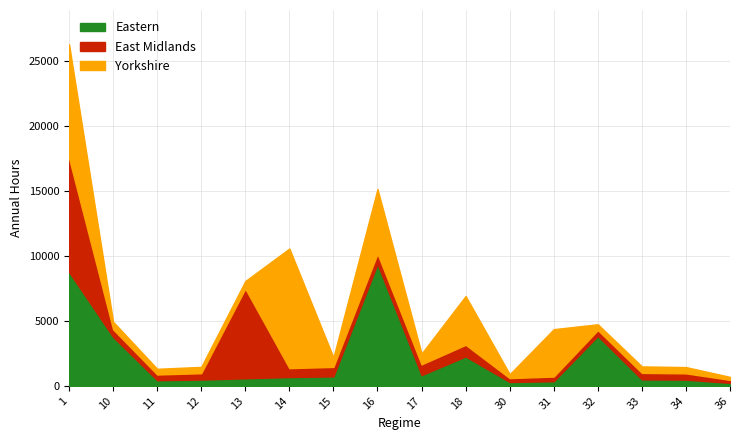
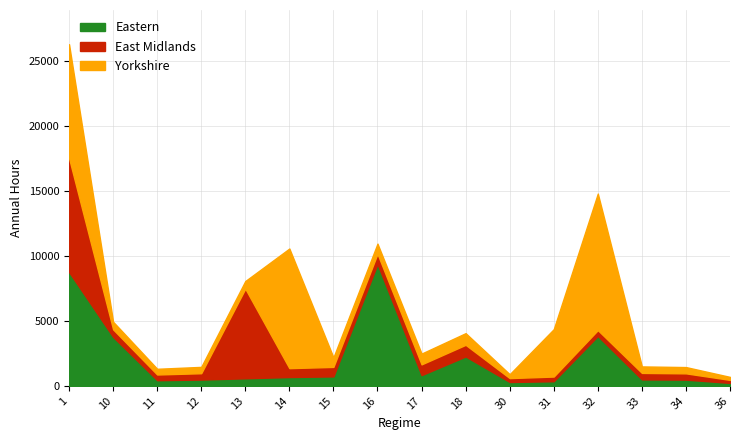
Yorkshire, 16: 5000 -> 800
Yorkshire, 18: 3800 -> 900
Yorkshire, 32: 500 -> 10500
